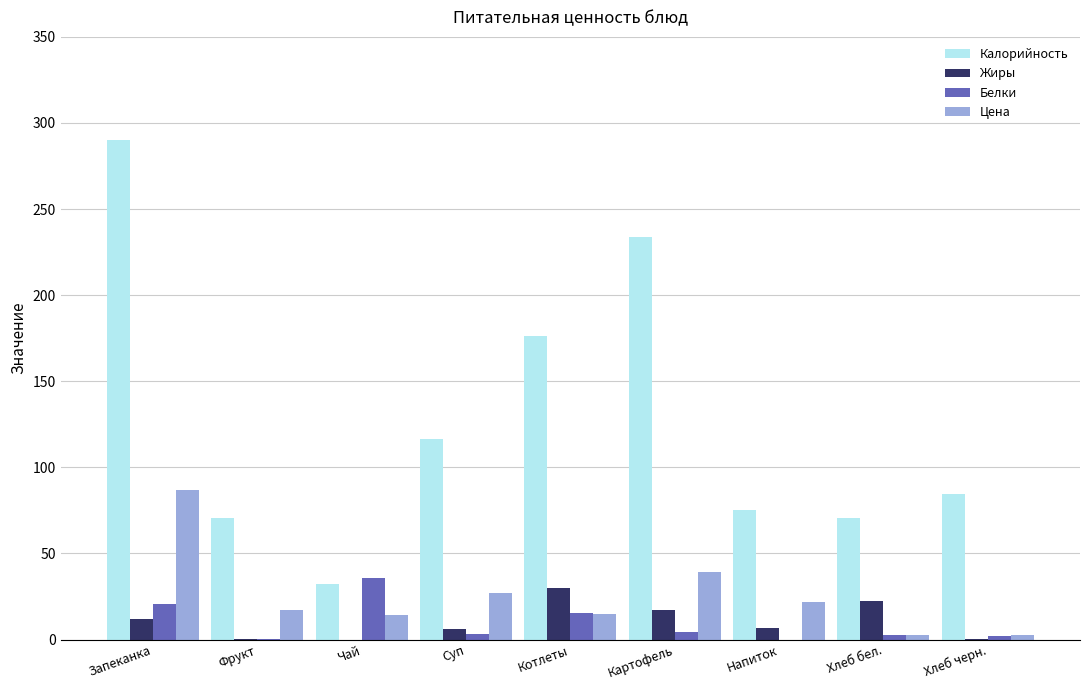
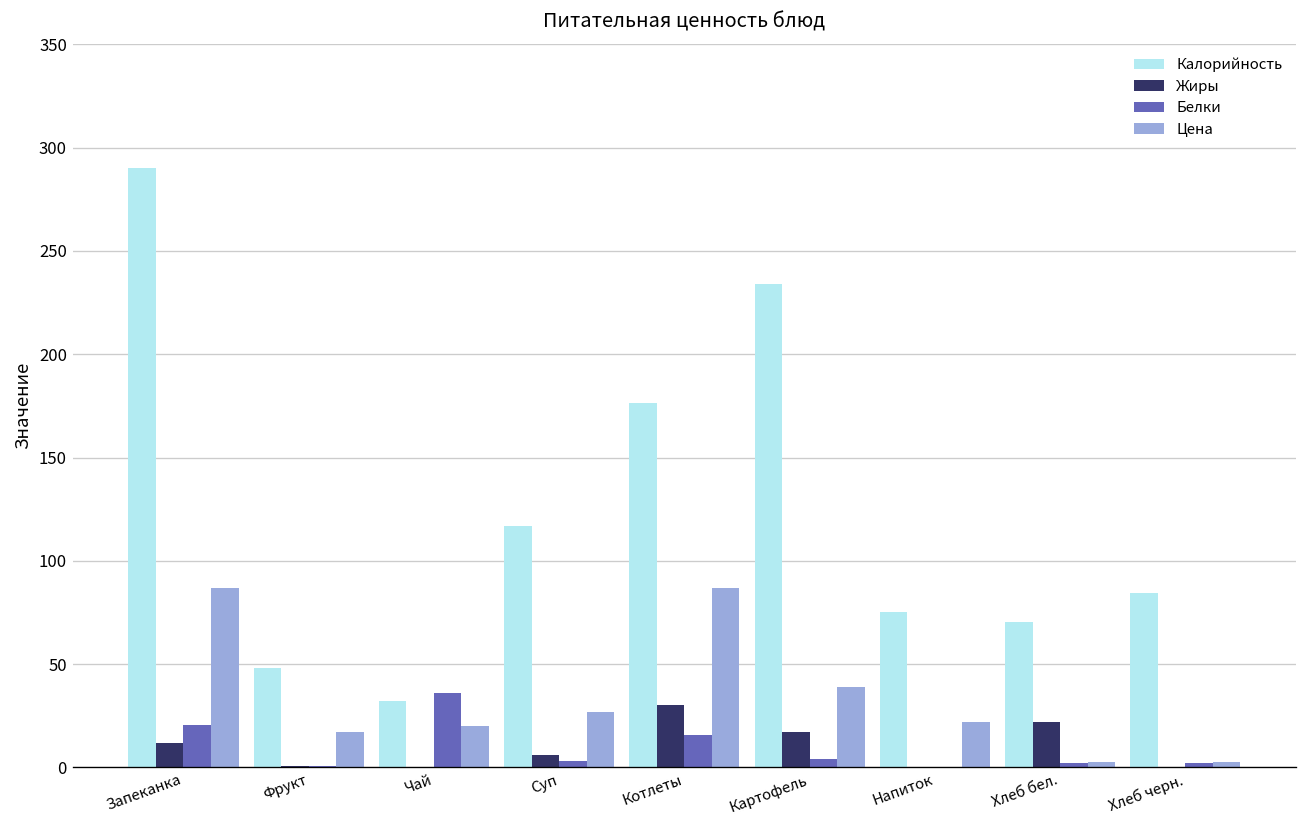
Калорийность, Фрукт: 71 -> 48
Цена, Чай: 14 -> 20
Цена, Котлеты: 15 -> 87
Жиры, Напиток: 7 -> 0
